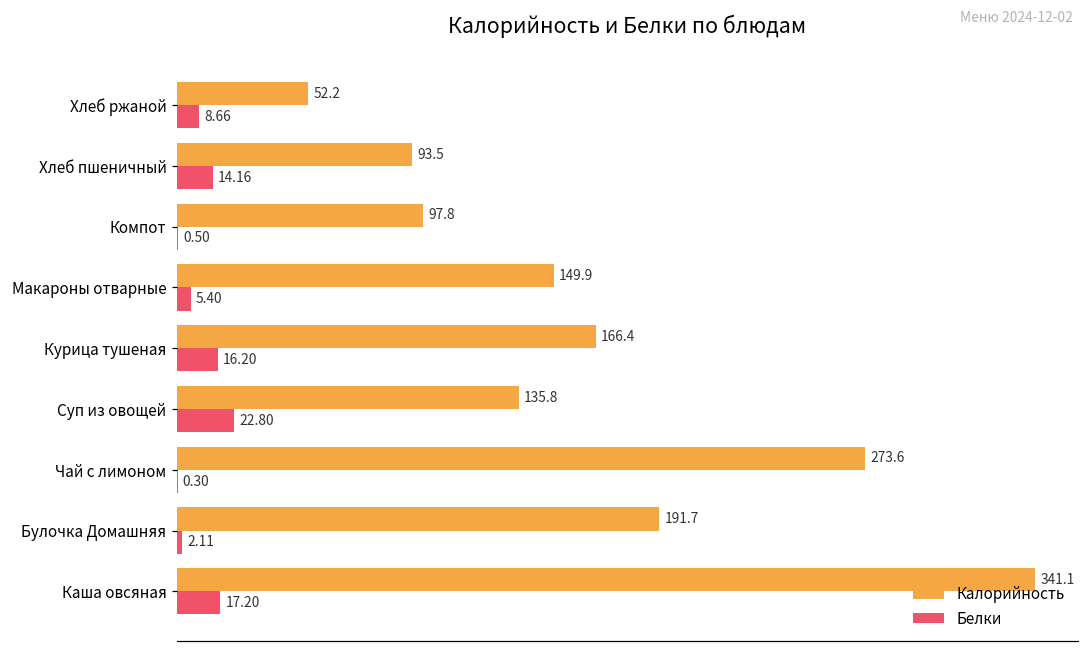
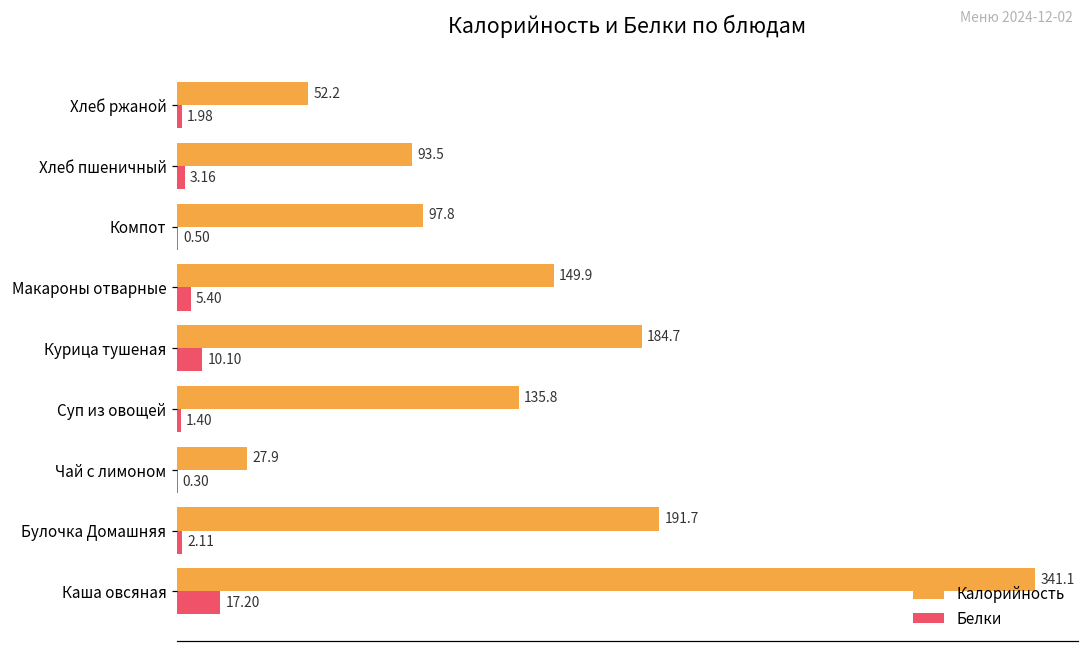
Белки, Хлеб ржаной: 8.66 -> 1.98
Белки, Хлеб пшеничный: 14.16 -> 3.16
Калорийность, Курица тушеная: 166.4 -> 184.7
Белки, Курица тушеная: 16.20 -> 10.10
Белки, Суп из овощей: 22.80 -> 1.40
Калорийность, Чай с лимоном: 273.6 -> 27.9
